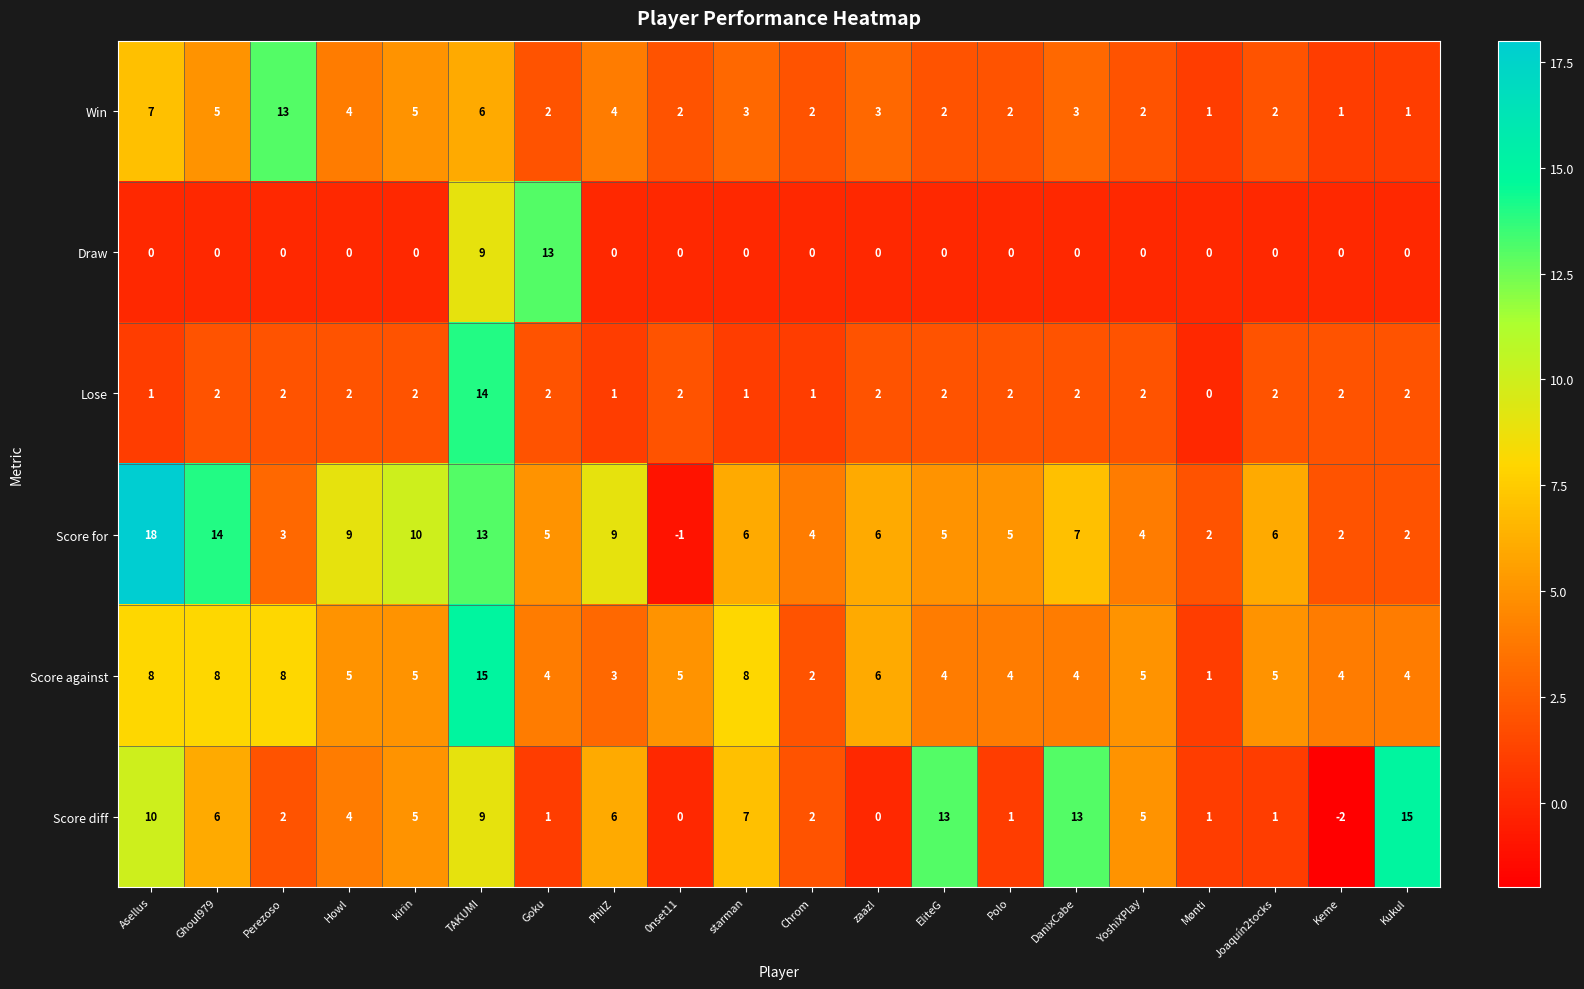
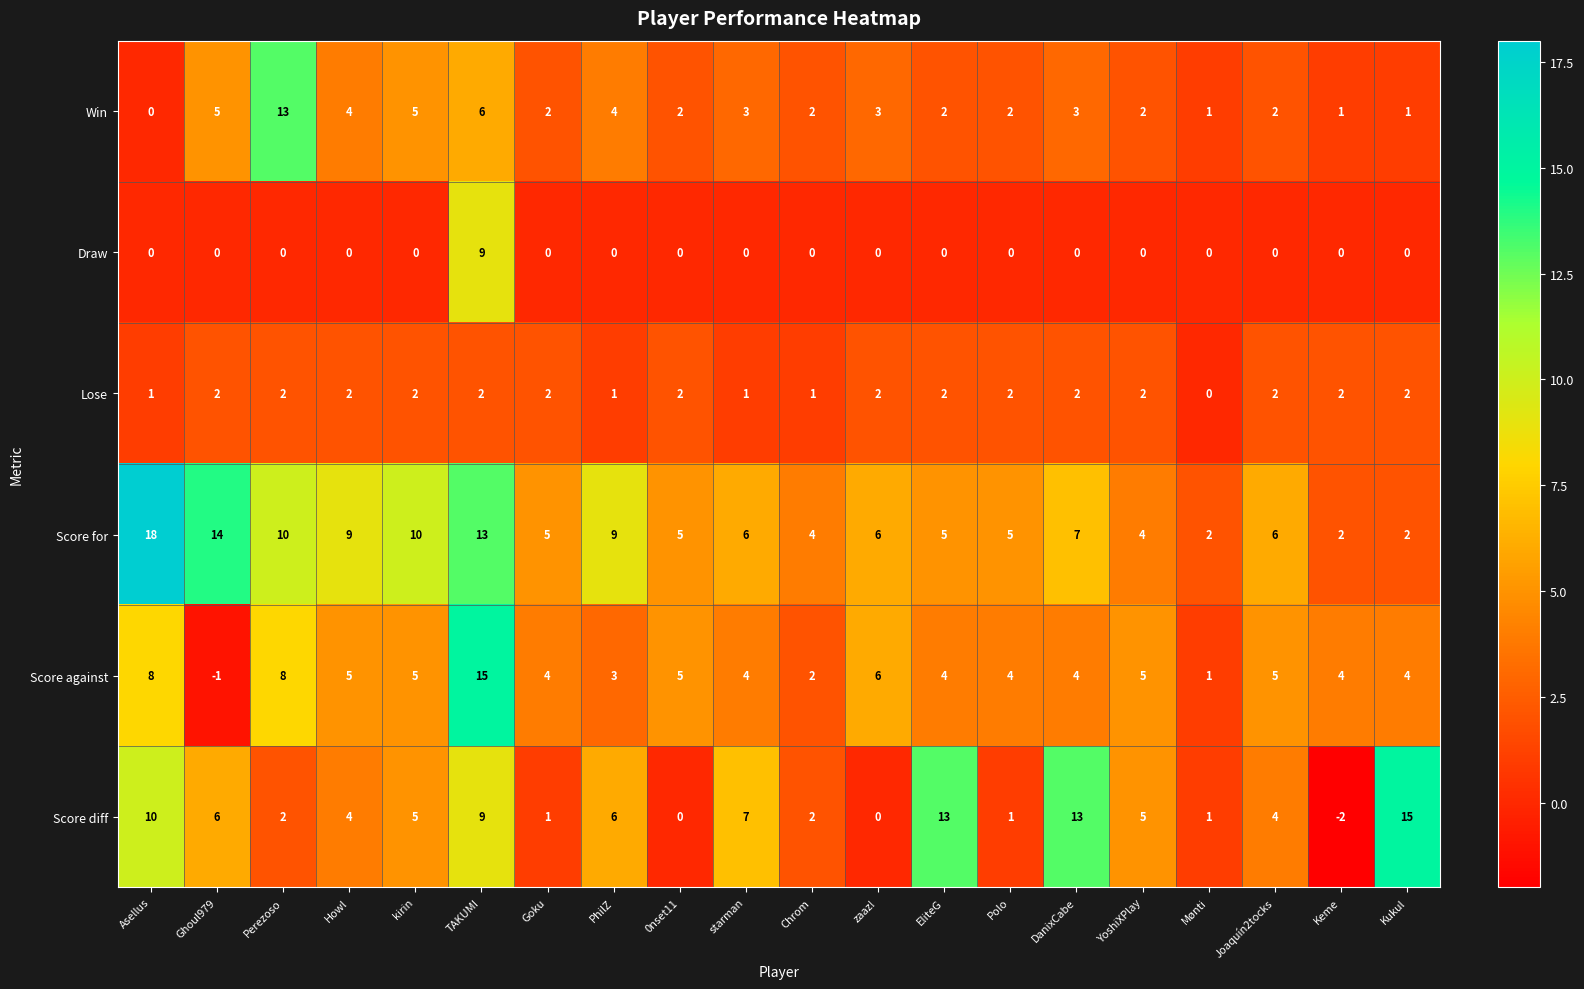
Win, Asellus: 7 -> 0
Draw, Goku: 13 -> 0
Lose, TAKUMI: 14 -> 2
Score for, Perezoso: 3 -> 10
Score for, 0nset11: -1 -> 5
Score against, Ghoul979: 8 -> -1
Score against, starman: 8 -> 4
Score diff, Joaquín2tocks: 1 -> 4
